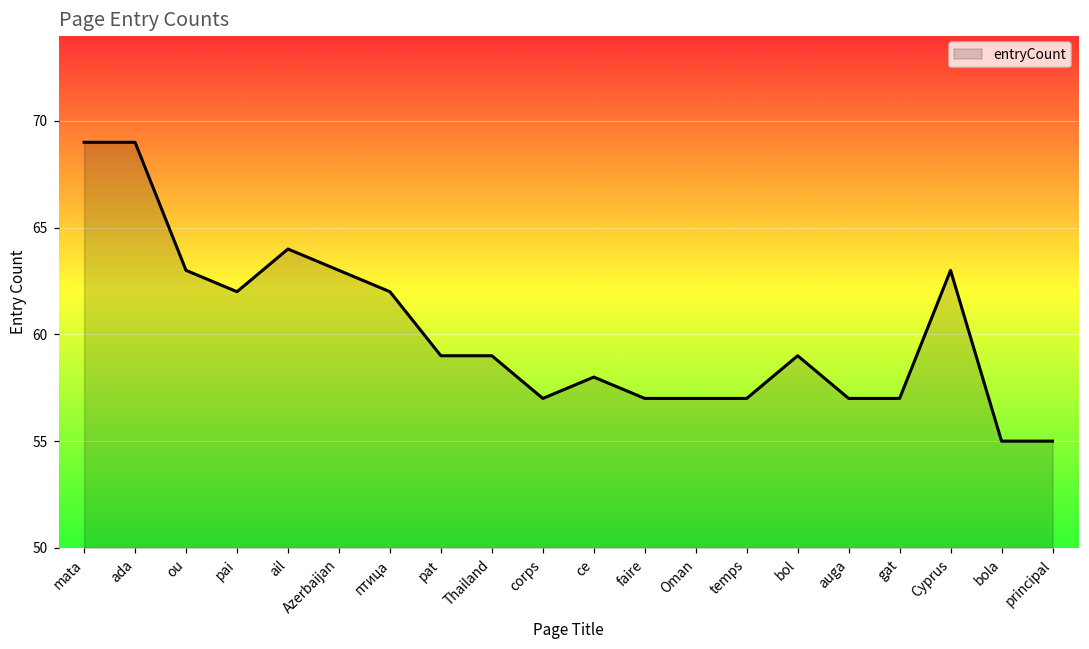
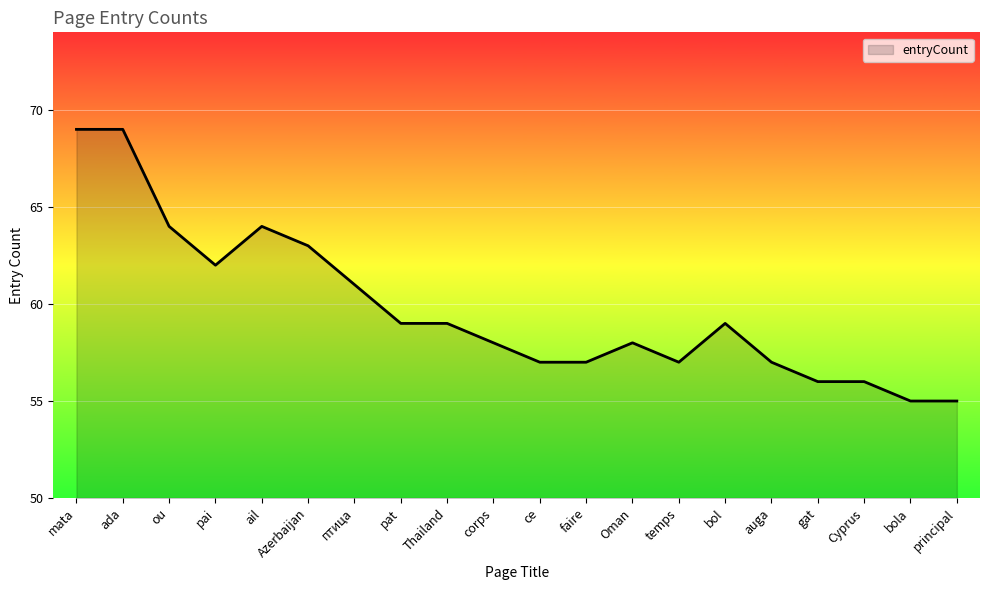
ou: 63 -> 64
птица: 62 -> 61
corps: 57 -> 58
ce: 58 -> 57
Oman: 57 -> 58
gat: 57 -> 56
Cyprus: 63 -> 56
